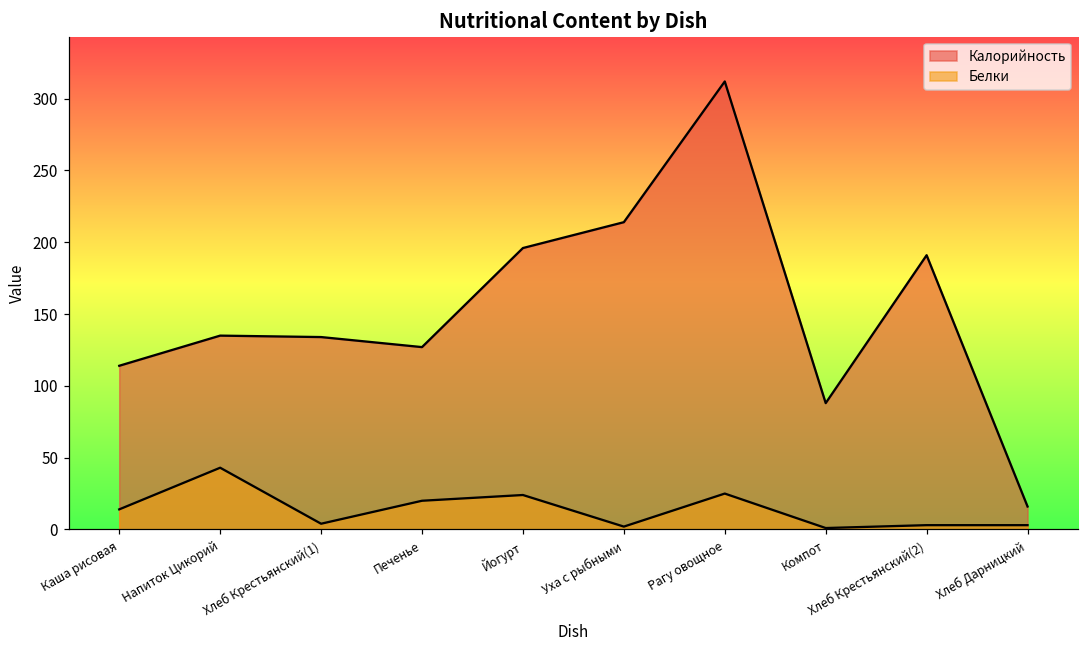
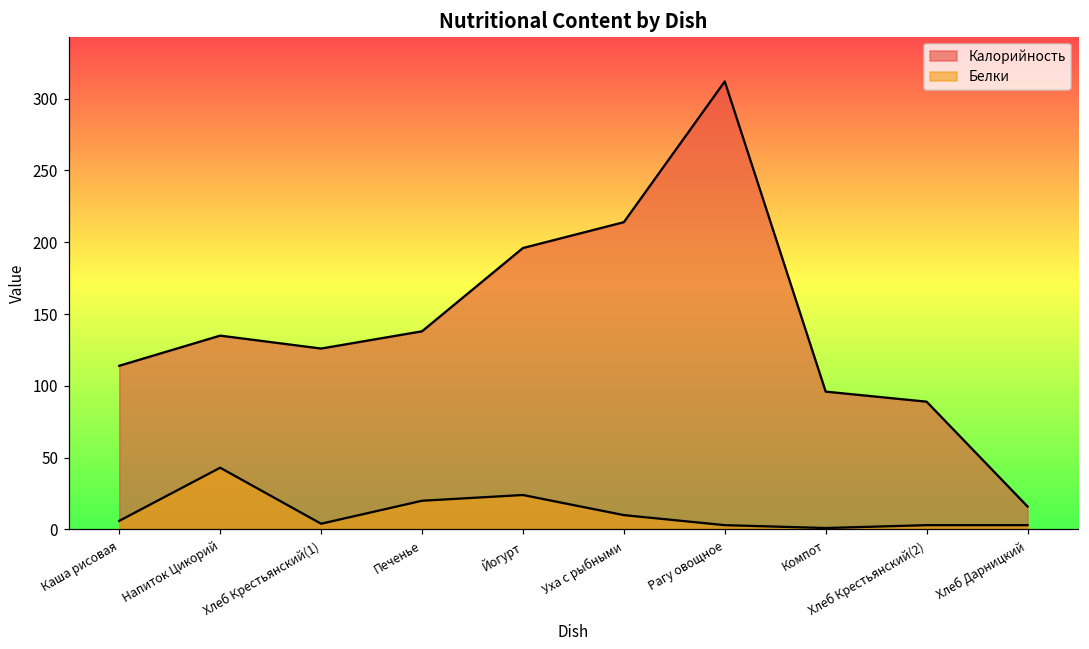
Белки, Каша рисовая: 14 -> 6
Калорийность, Хлеб Крестьянский(1): 134 -> 126
Калорийность, Печенье: 127 -> 138
Белки, Уха с рыбными: 2 -> 10
Белки, Рагу овощное: 25 -> 3
Калорийность, Компот: 88 -> 96
Калорийность, Хлеб Крестьянский(2): 191 -> 89
